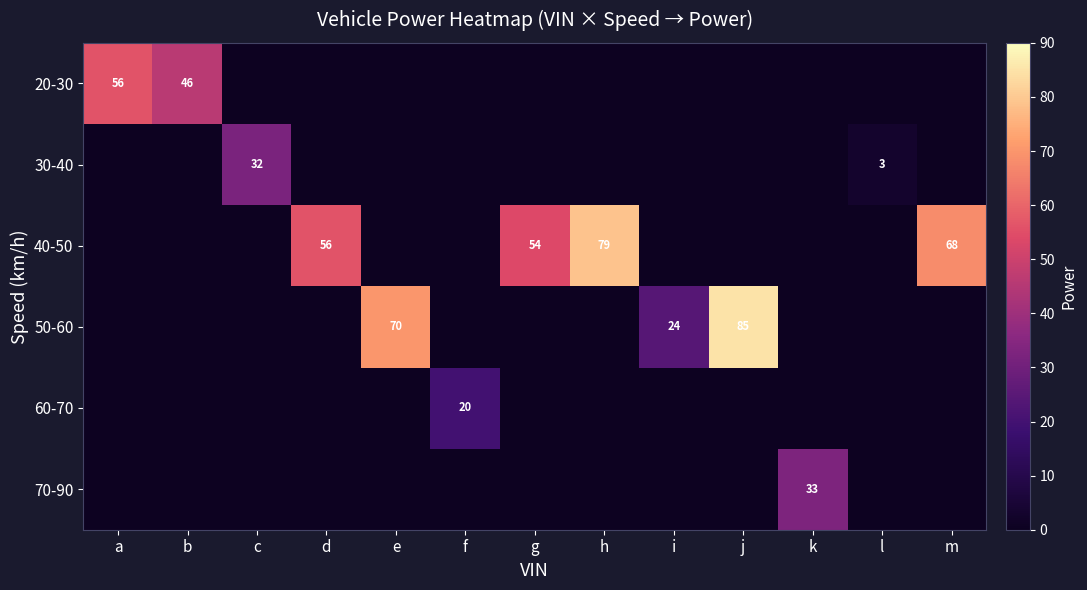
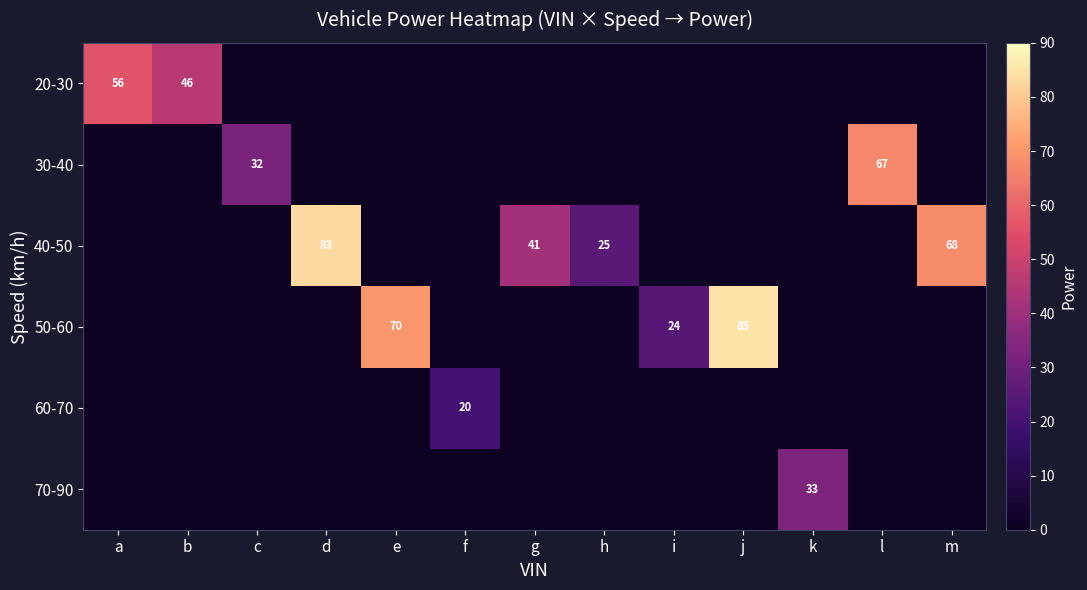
30-40, l: 3 -> 67
40-50, d: 56 -> 83
40-50, g: 54 -> 41
40-50, h: 79 -> 25
